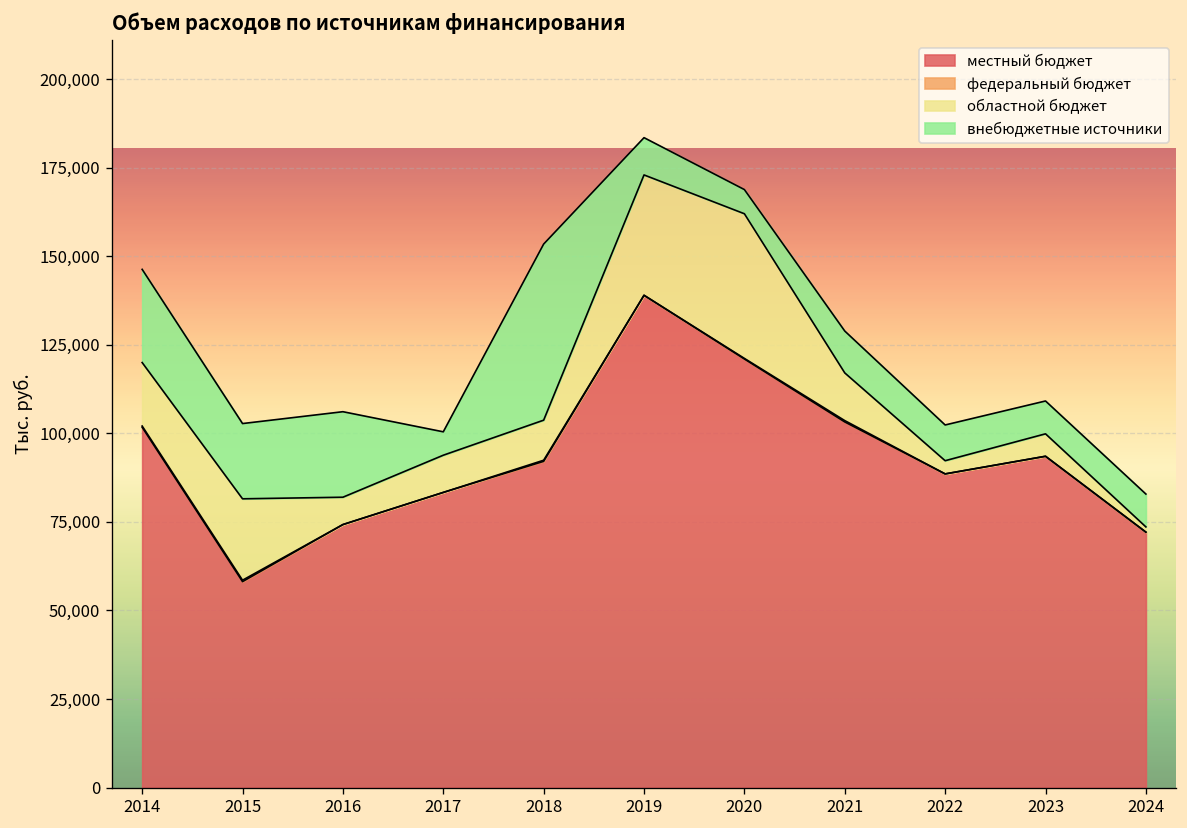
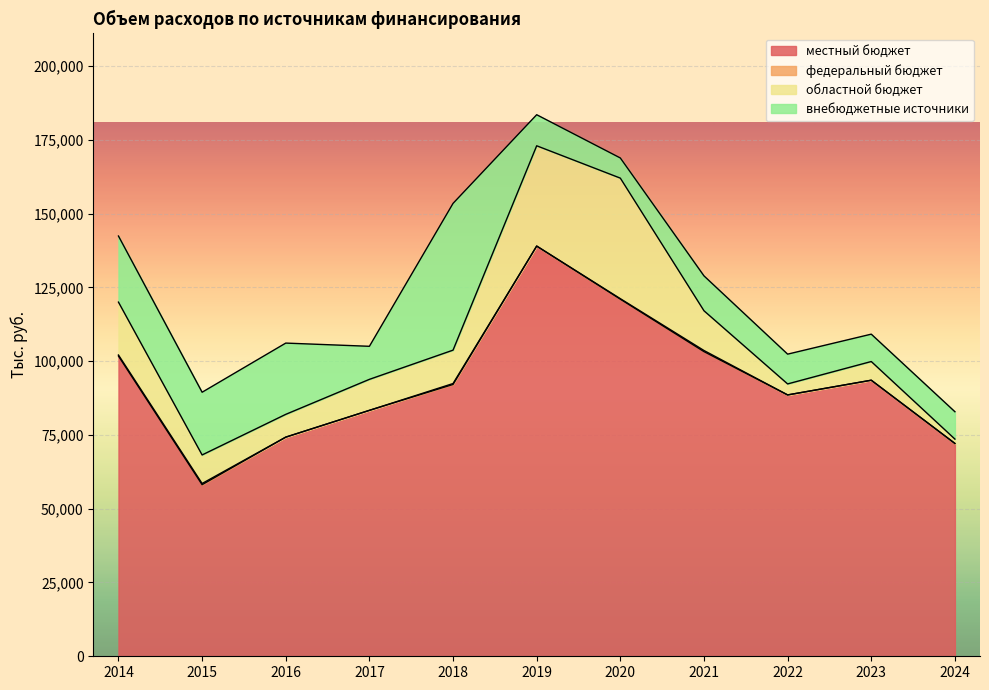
внебюджетные источники, 2014: 26,000 -> 22,000
областной бюджет, 2015: 23,000 -> 10,000
внебюджетные источники, 2017: 7,000 -> 11,000
